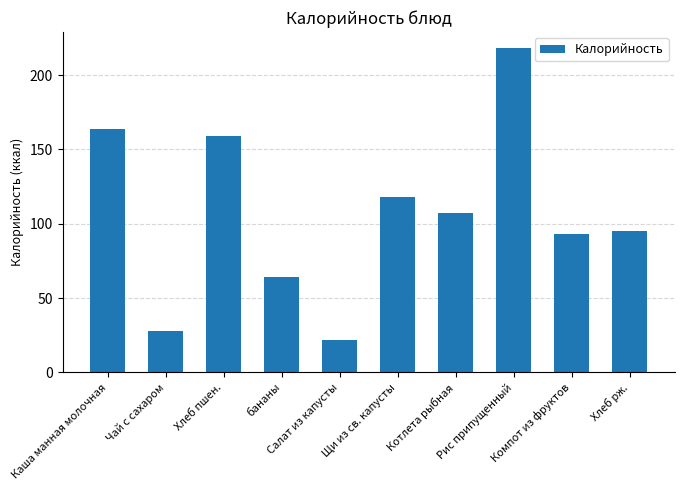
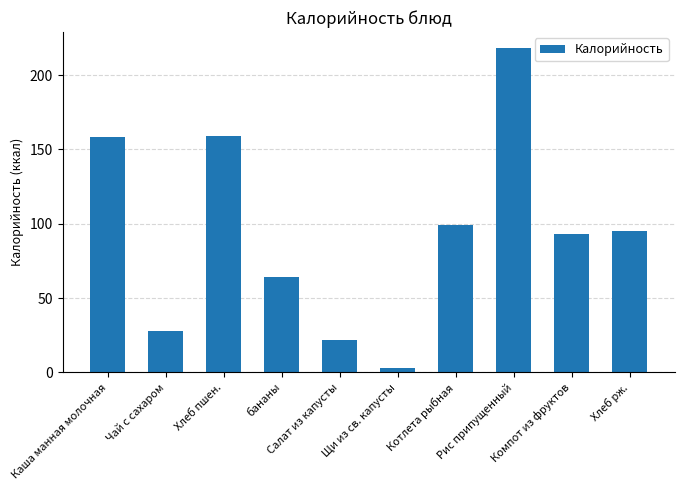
Каша манная молочная: 164 -> 158
Щи из св. капусты: 118 -> 3
Котлета рыбная: 107 -> 99
